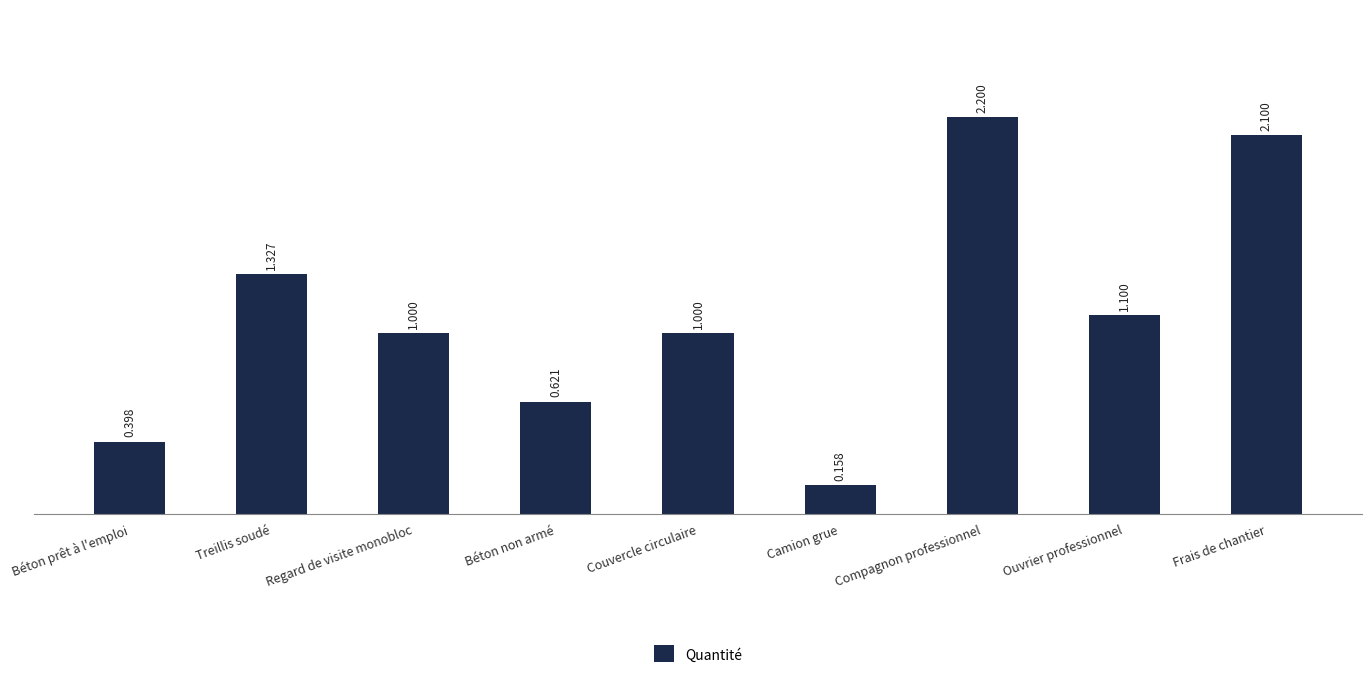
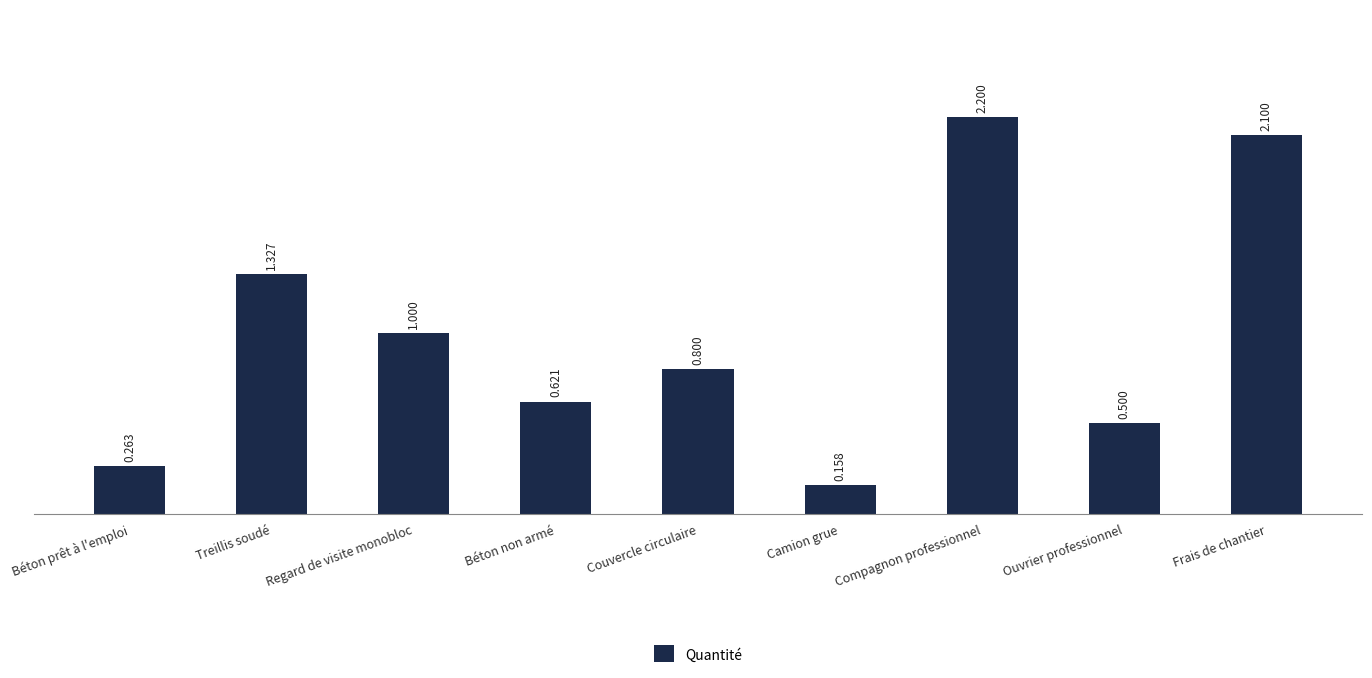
Béton prêt à l'emploi: 0.398 -> 0.263
Couvercle circulaire: 1.000 -> 0.800
Ouvrier professionnel: 1.100 -> 0.500
